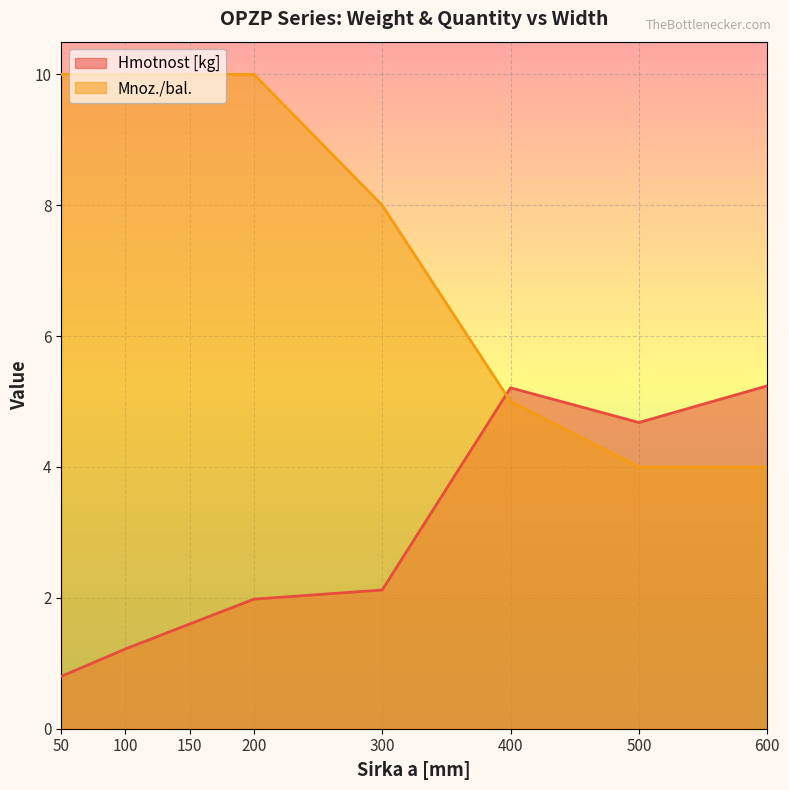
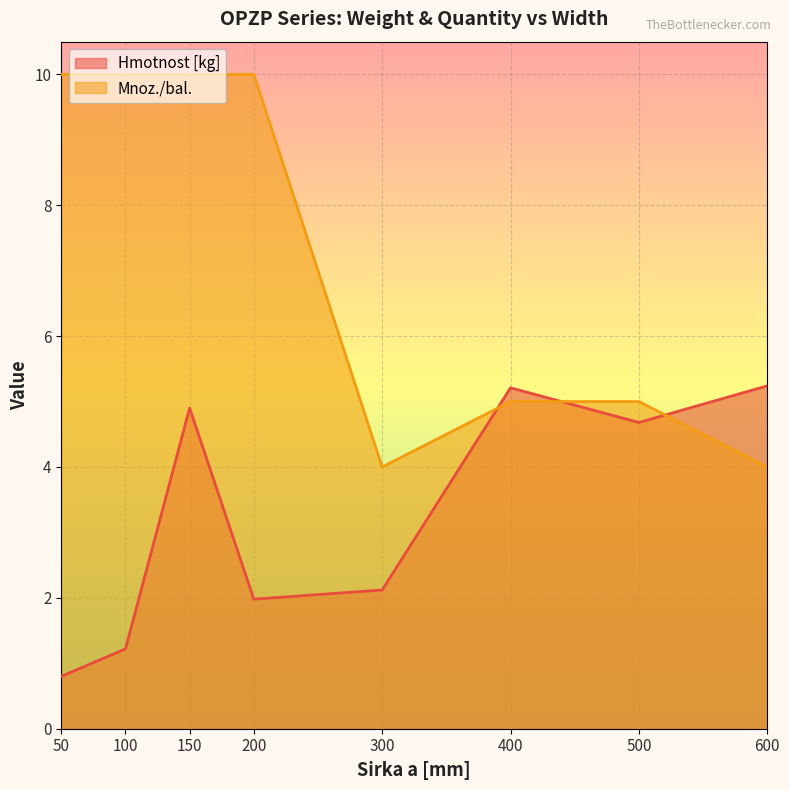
Hmotnost [kg], 150: 1.6 -> 4.9
Mnoz./bal., 300: 8 -> 4
Mnoz./bal., 500: 4 -> 5
